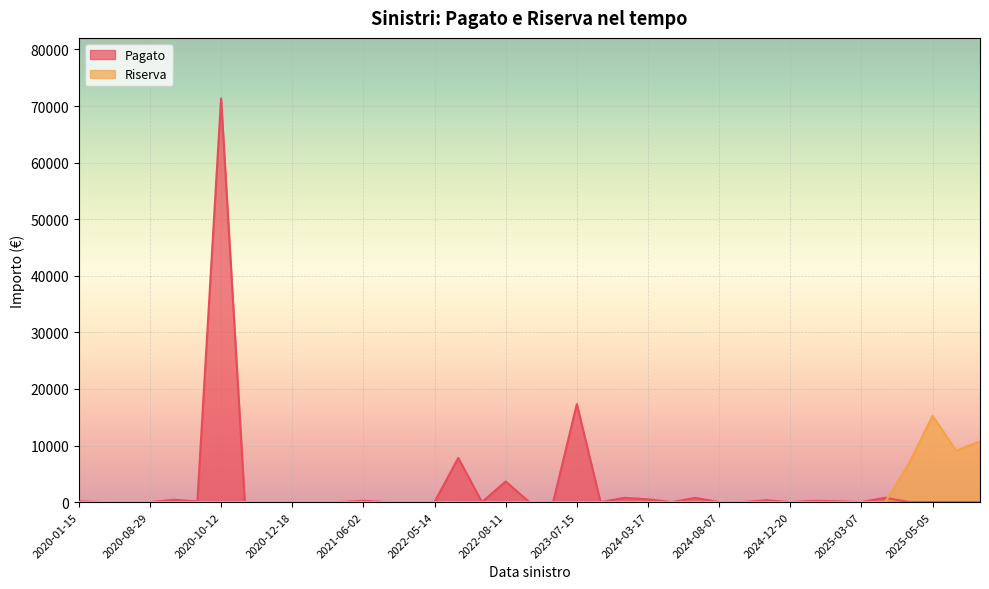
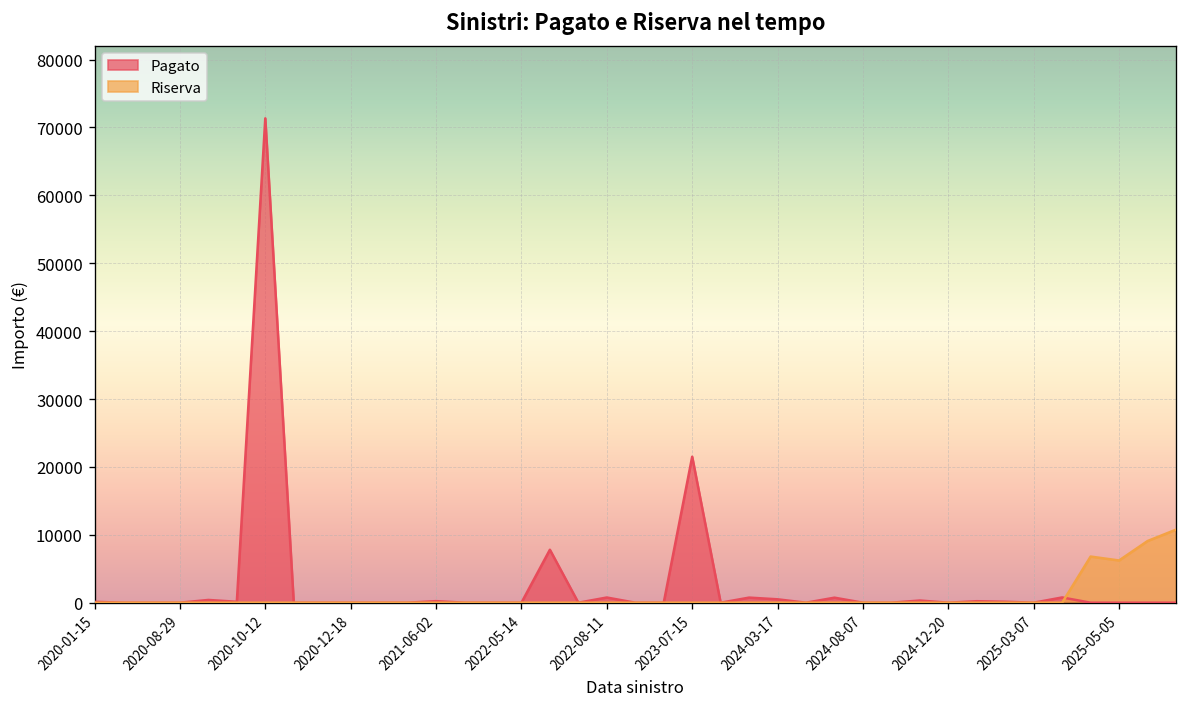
Pagato, 2022-08-11: 4000 -> 1000
Pagato, 2023-07-15: 17000 -> 22000
Riserva, 2025-05-05: 15000 -> 6000
